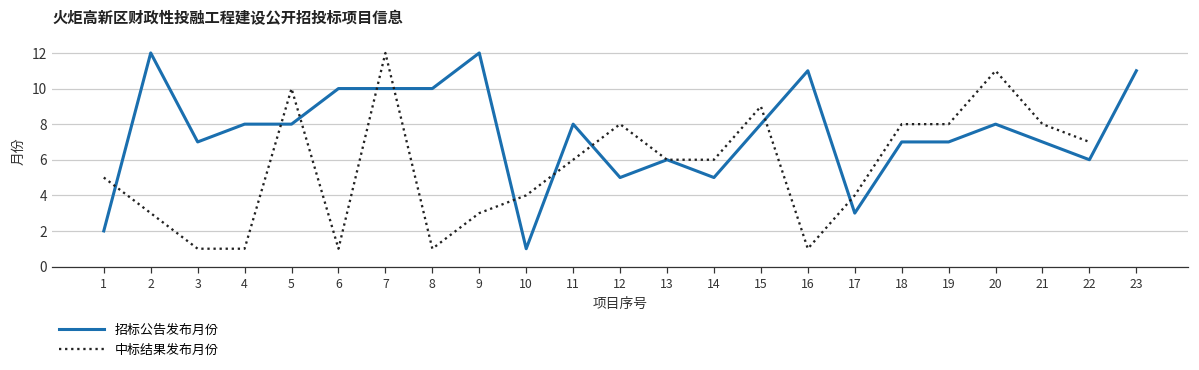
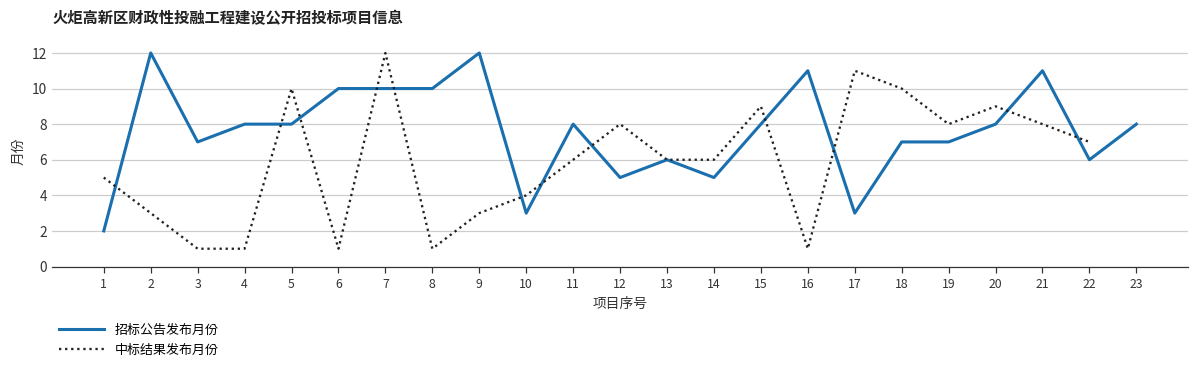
招标公告发布月份, 10: 1 -> 3
中标结果发布月份, 17: 4 -> 11
中标结果发布月份, 18: 8 -> 10
中标结果发布月份, 20: 11 -> 9
招标公告发布月份, 21: 7 -> 11
招标公告发布月份, 23: 11 -> 8
